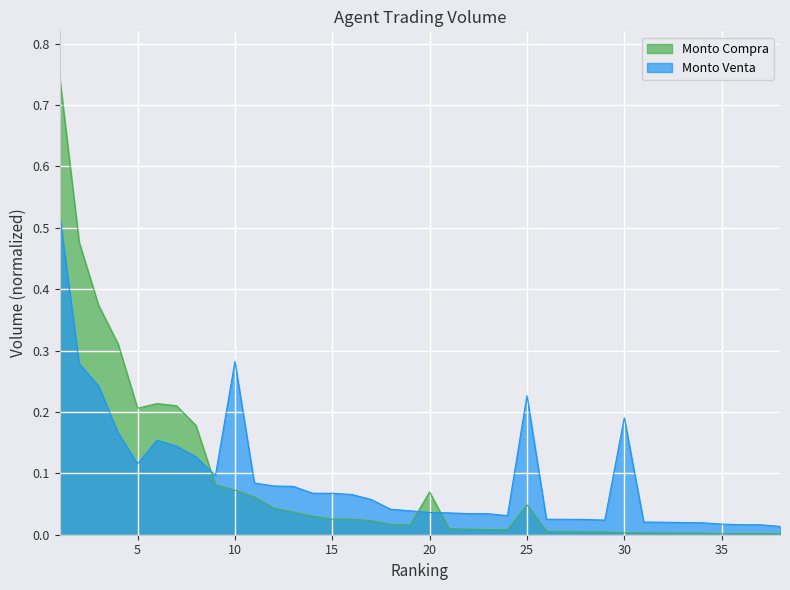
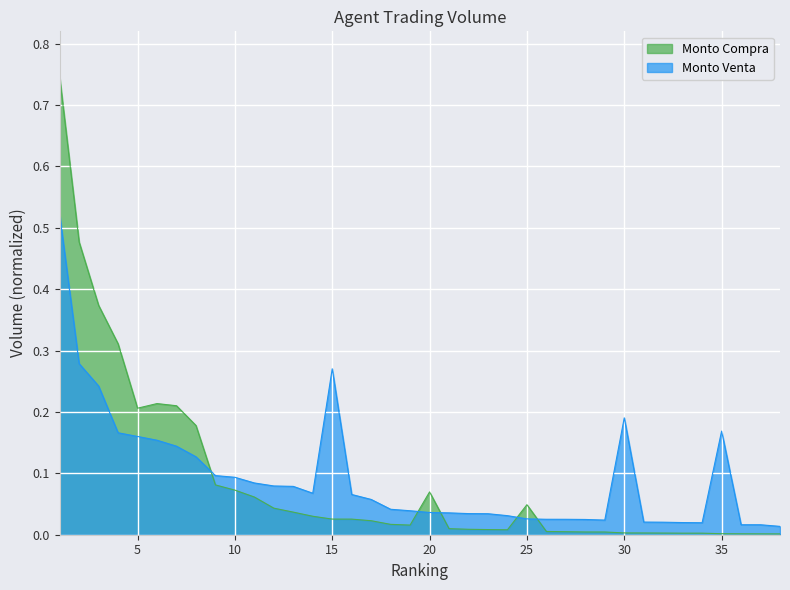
Monto Venta, 5: 0.12 -> 0.16
Monto Venta, 10: 0.28 -> 0.09
Monto Venta, 15: 0.07 -> 0.27
Monto Venta, 25: 0.23 -> 0.03
Monto Venta, 35: 0.02 -> 0.17
